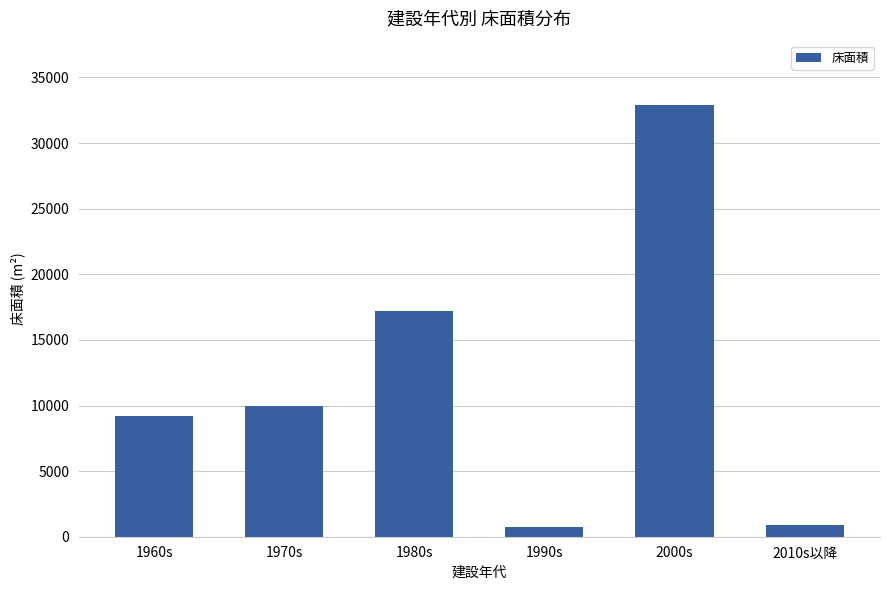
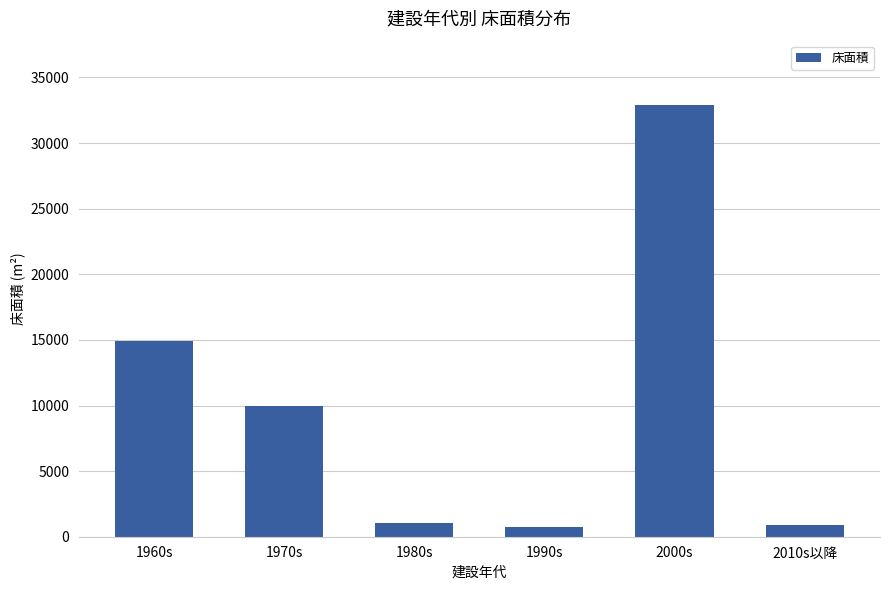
1960s: 9200 -> 14900
1980s: 17200 -> 1000
